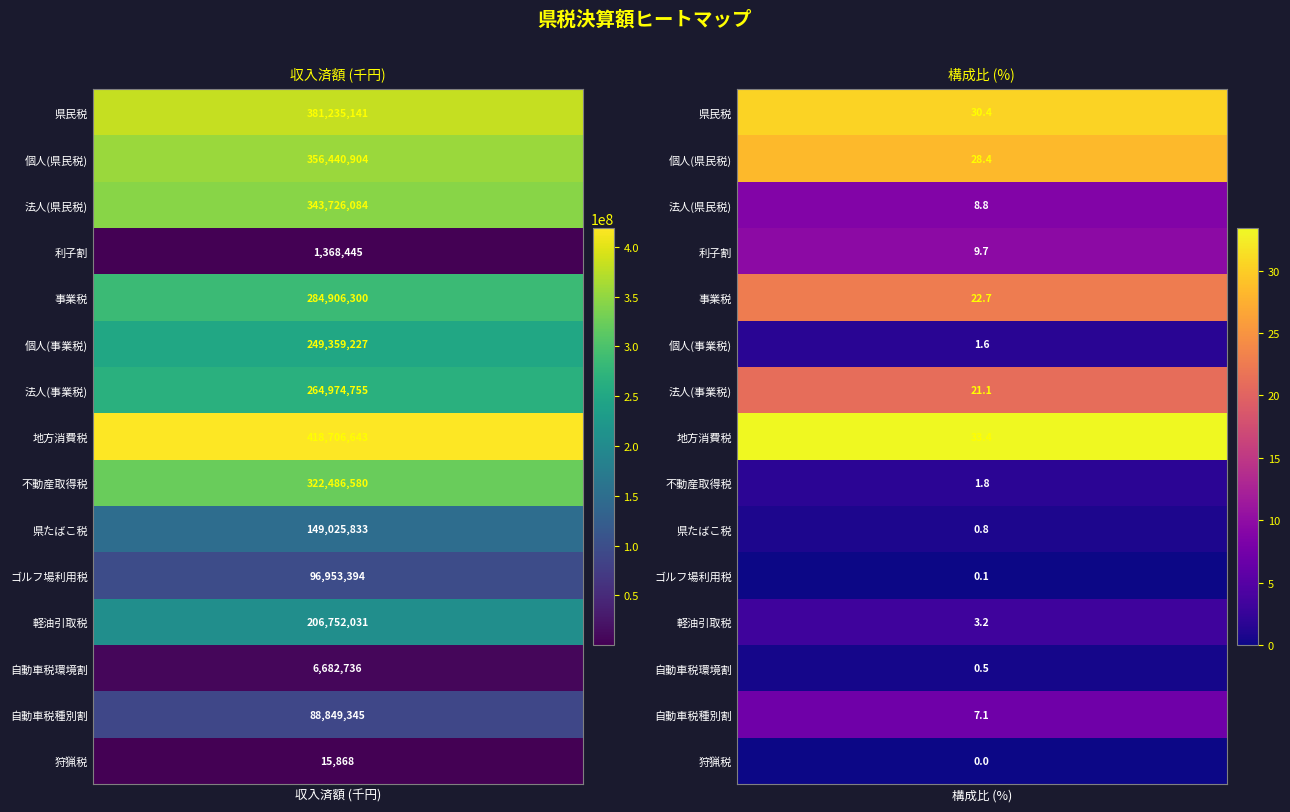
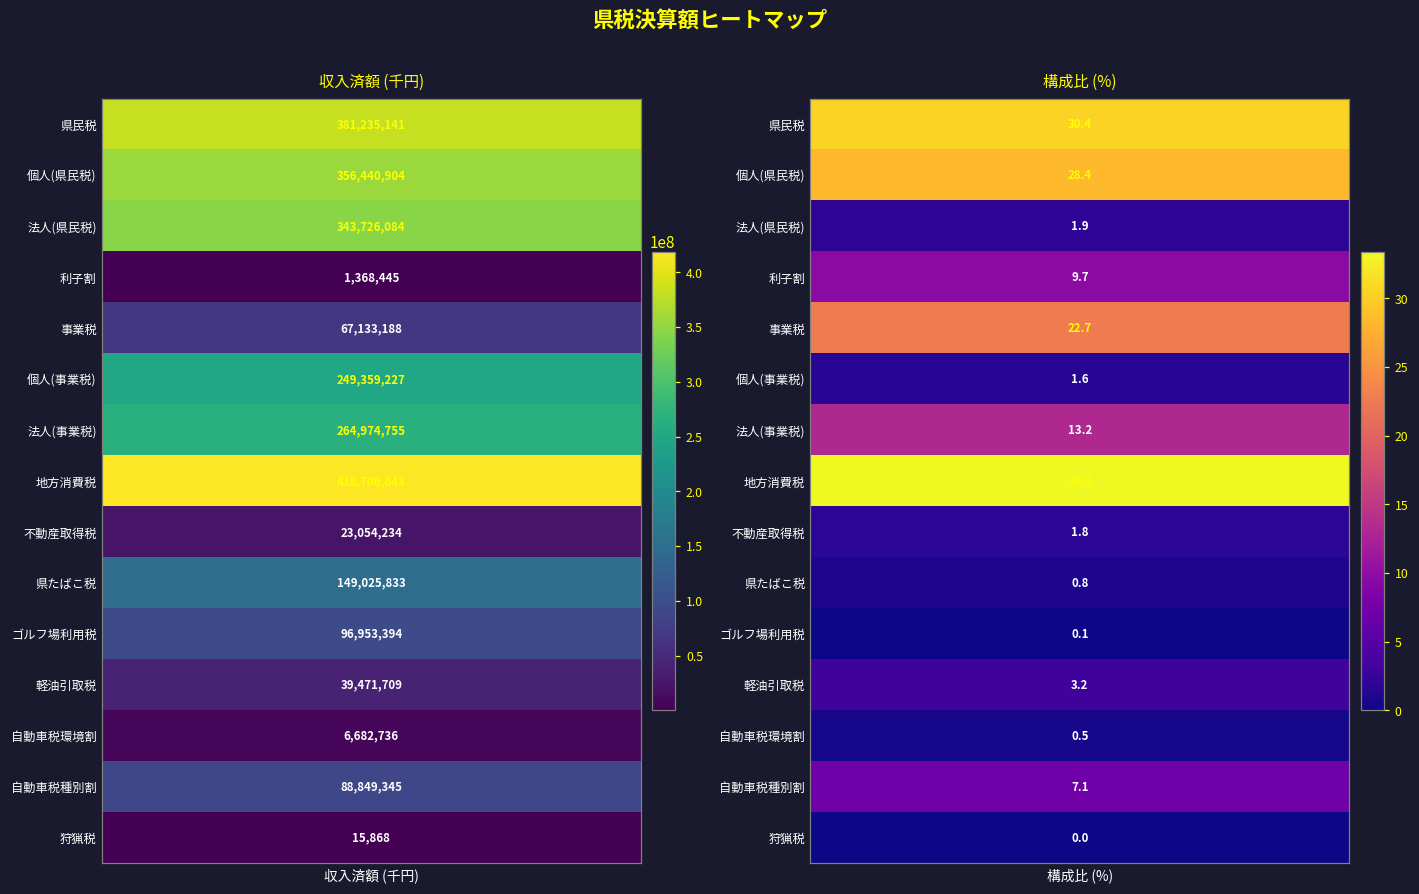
収入済額 (千円), 事業税, 収入済額 (千円): 284,906,300 -> 67,133,188
収入済額 (千円), 不動産取得税, 収入済額 (千円): 322,486,580 -> 23,054,234
収入済額 (千円), 軽油引取税, 収入済額 (千円): 206,752,031 -> 39,471,709
構成比 (%), 法人(県民税), 構成比 (%): 8.8 -> 1.9
構成比 (%), 法人(事業税), 構成比 (%): 21.1 -> 13.2
